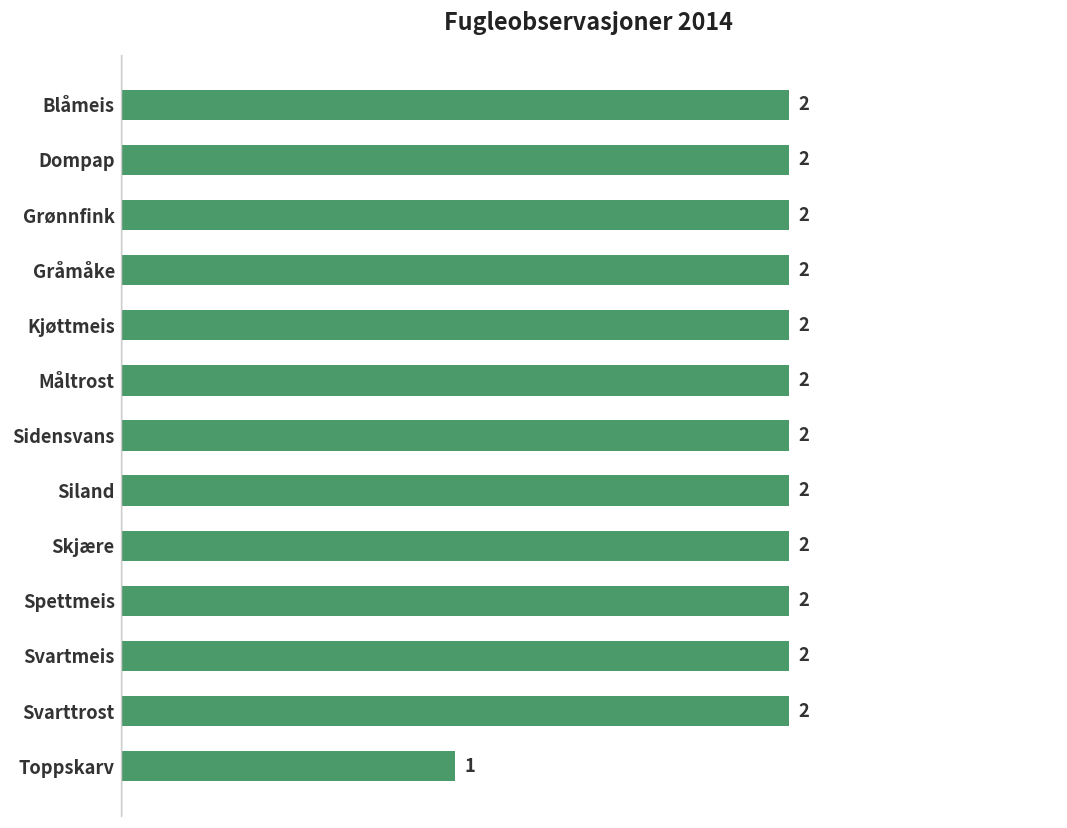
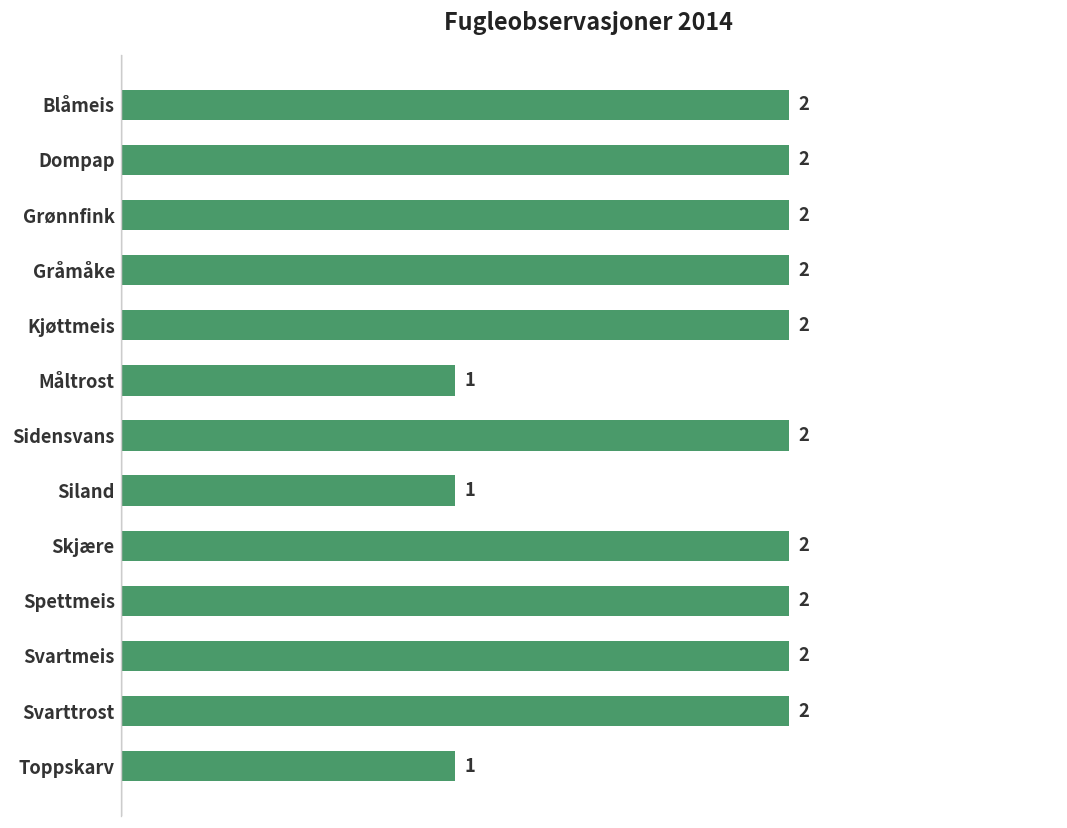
Måltrost: 2 -> 1
Siland: 2 -> 1
